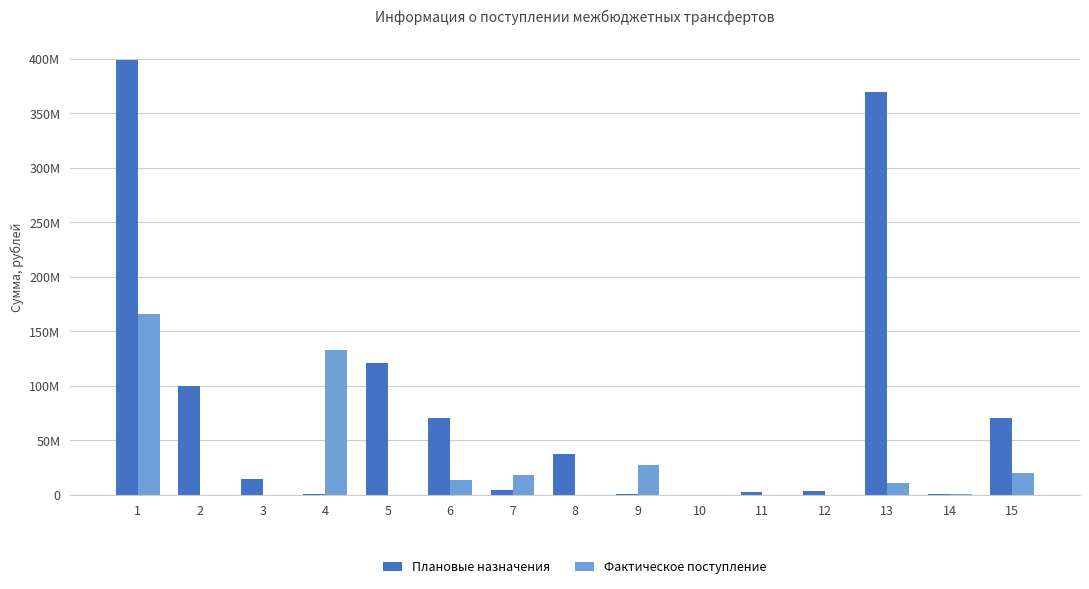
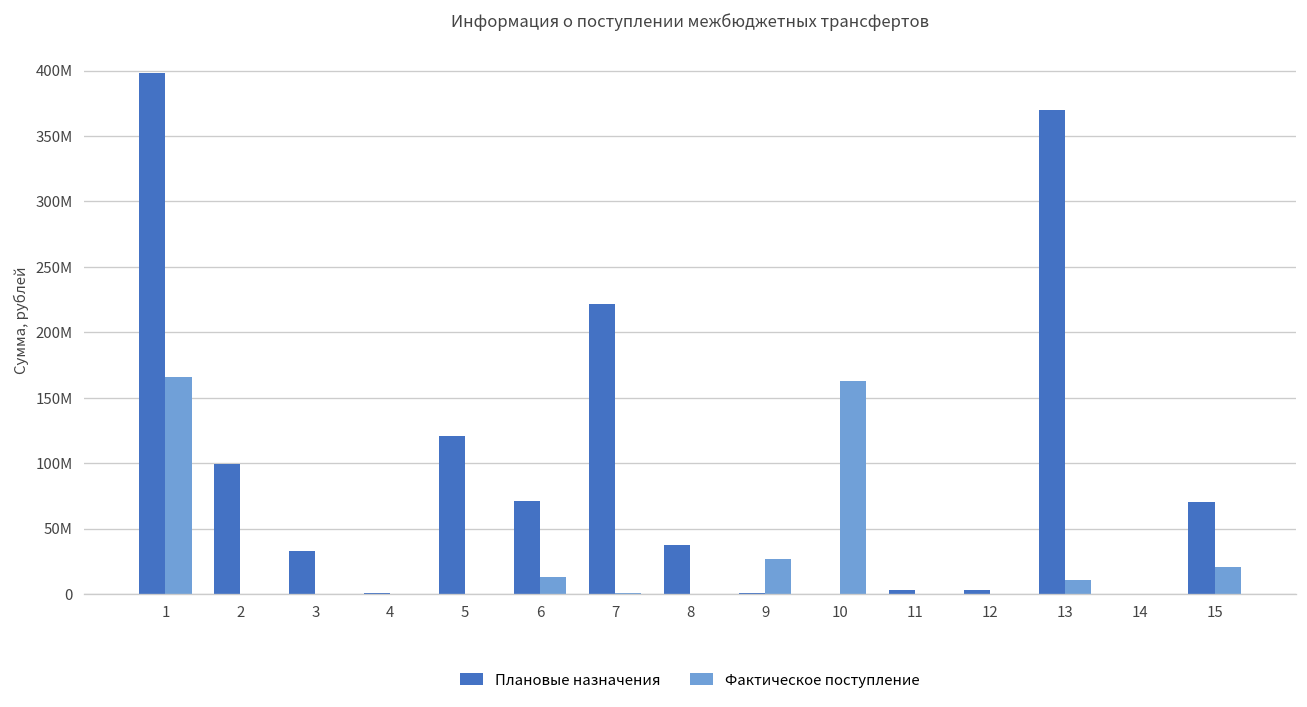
Плановые назначения, 3: 15000000 -> 33000000
Фактическое поступление, 4: 133000000 -> 0
Плановые назначения, 7: 5000000 -> 222000000
Фактическое поступление, 7: 18000000 -> 1000000
Фактическое поступление, 10: 0 -> 163000000
